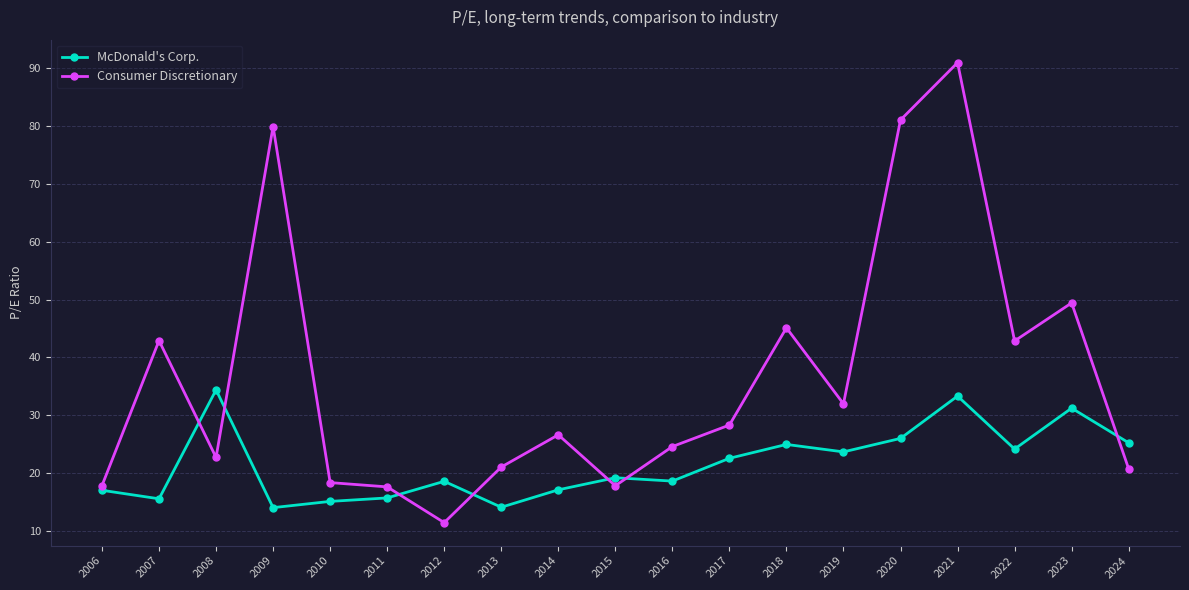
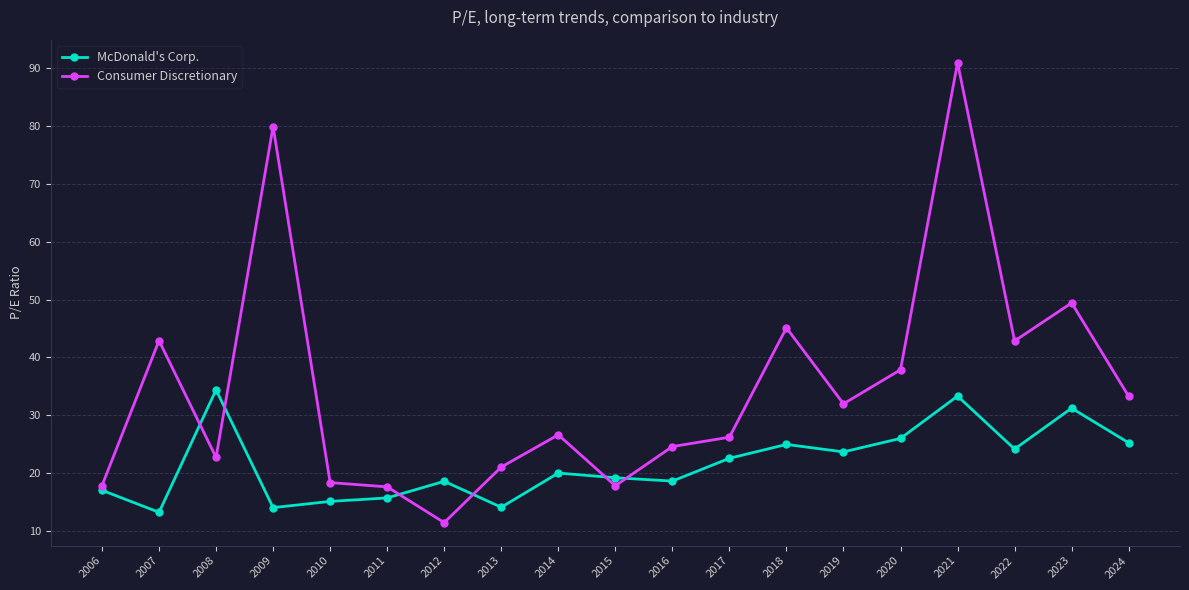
McDonald's Corp., 2007: 16 -> 13
McDonald's Corp., 2014: 17 -> 20
Consumer Discretionary, 2017: 28 -> 26
Consumer Discretionary, 2020: 81 -> 38
Consumer Discretionary, 2024: 21 -> 33
